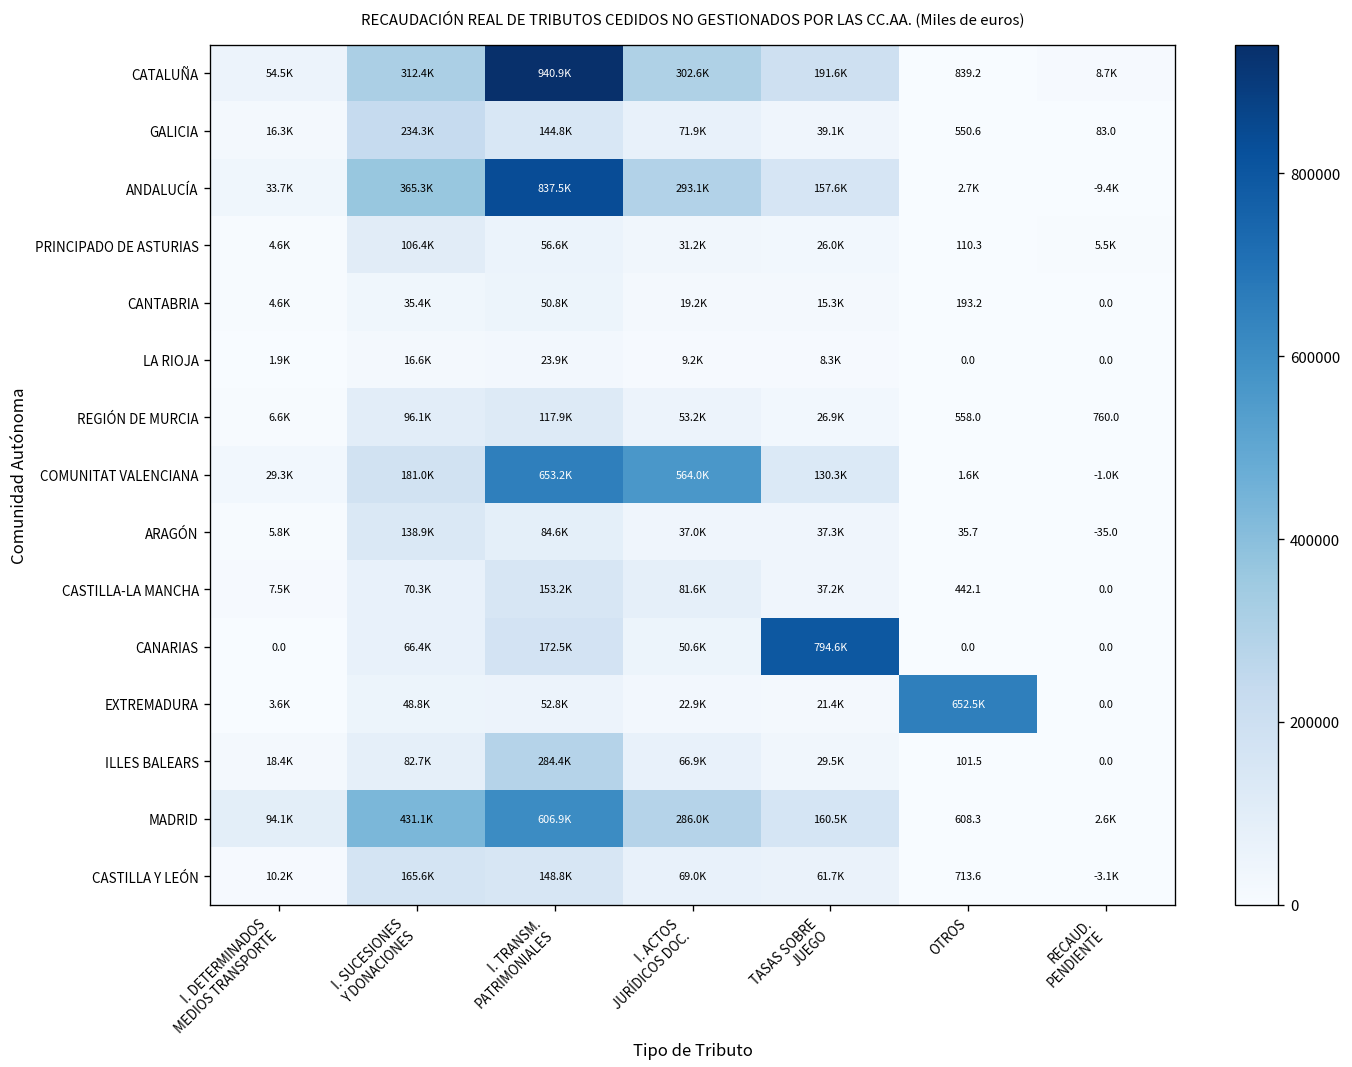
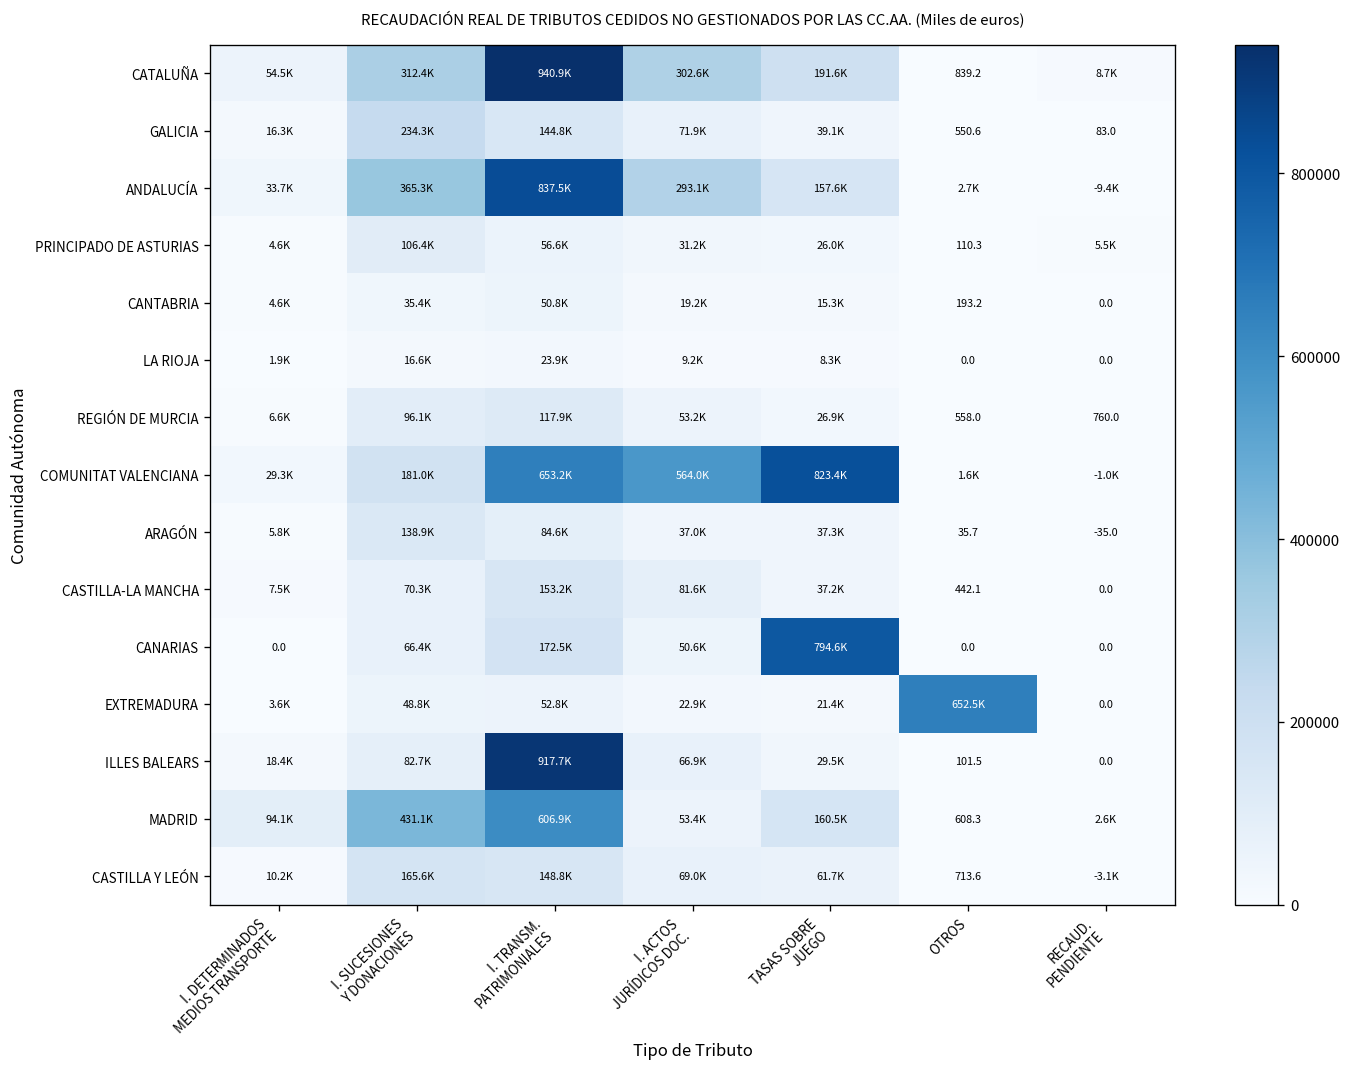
COMUNITAT VALENCIANA, TASAS SOBRE JUEGO: 130.3K -> 823.4K
ILLES BALEARS, I. TRANSM. PATRIMONIALES: 284.4K -> 917.7K
MADRID, I. ACTOS JURÍDICOS DOC.: 286.0K -> 53.4K
